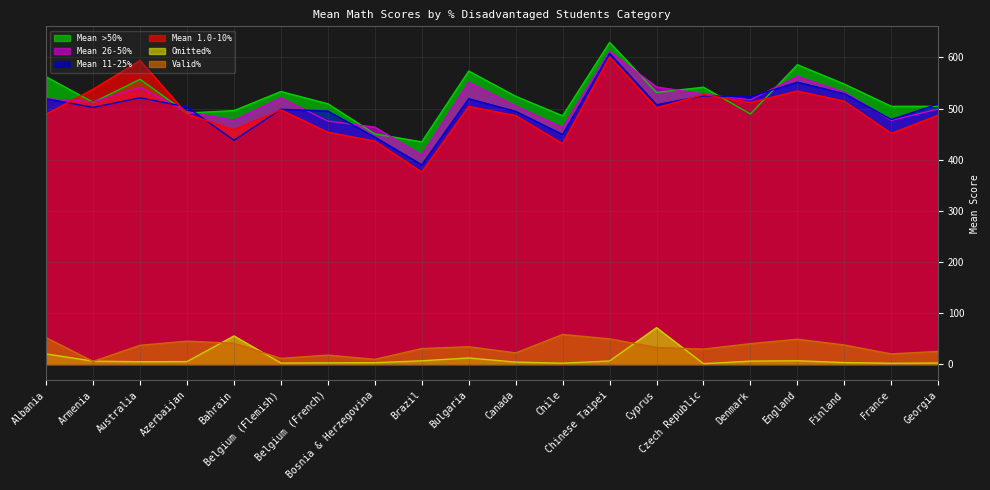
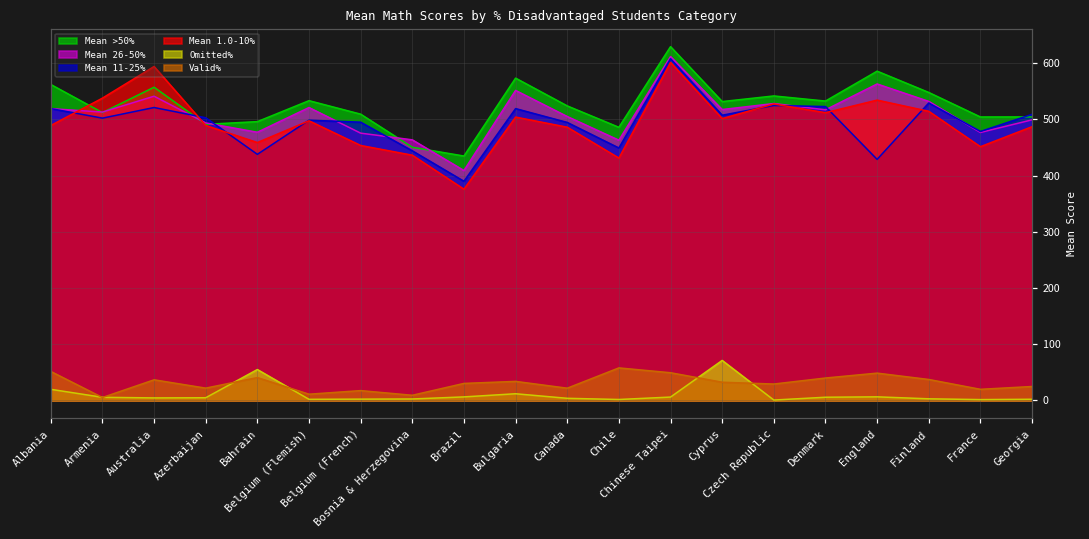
Valid%, Azerbaijan: 40 -> 20
Mean 26-50%, Cyprus: 540 -> 520
Mean >50%, Denmark: 490 -> 530
Mean 11-25%, England: 550 -> 430
